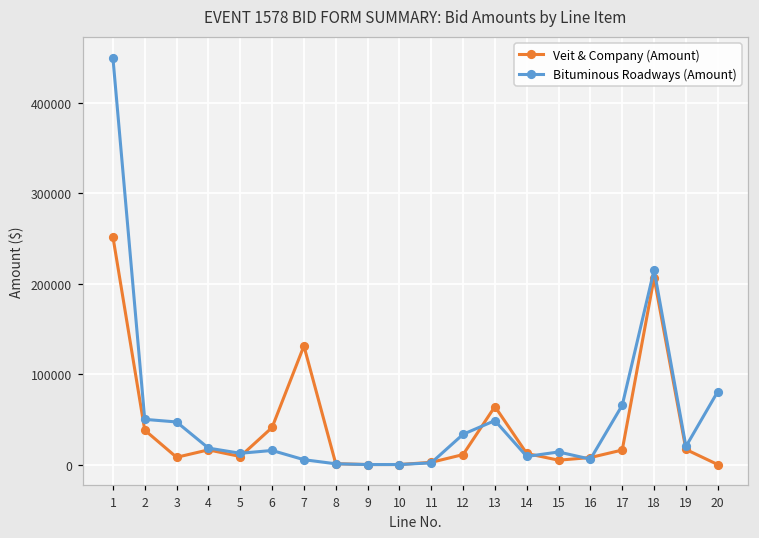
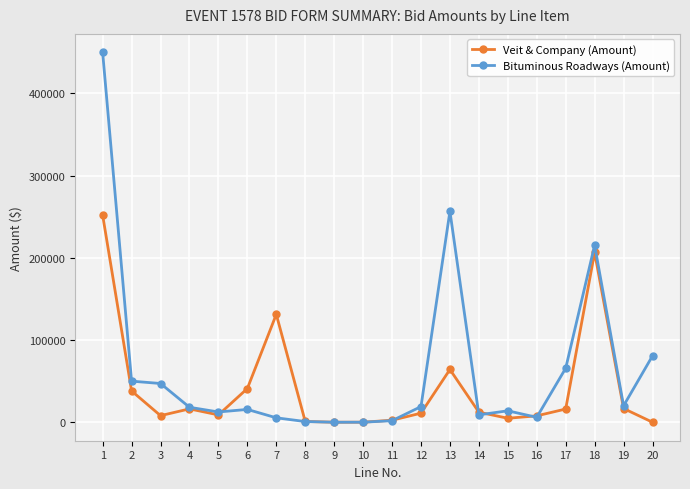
Bituminous Roadways (Amount), 12: 30000 -> 20000
Bituminous Roadways (Amount), 13: 50000 -> 260000
